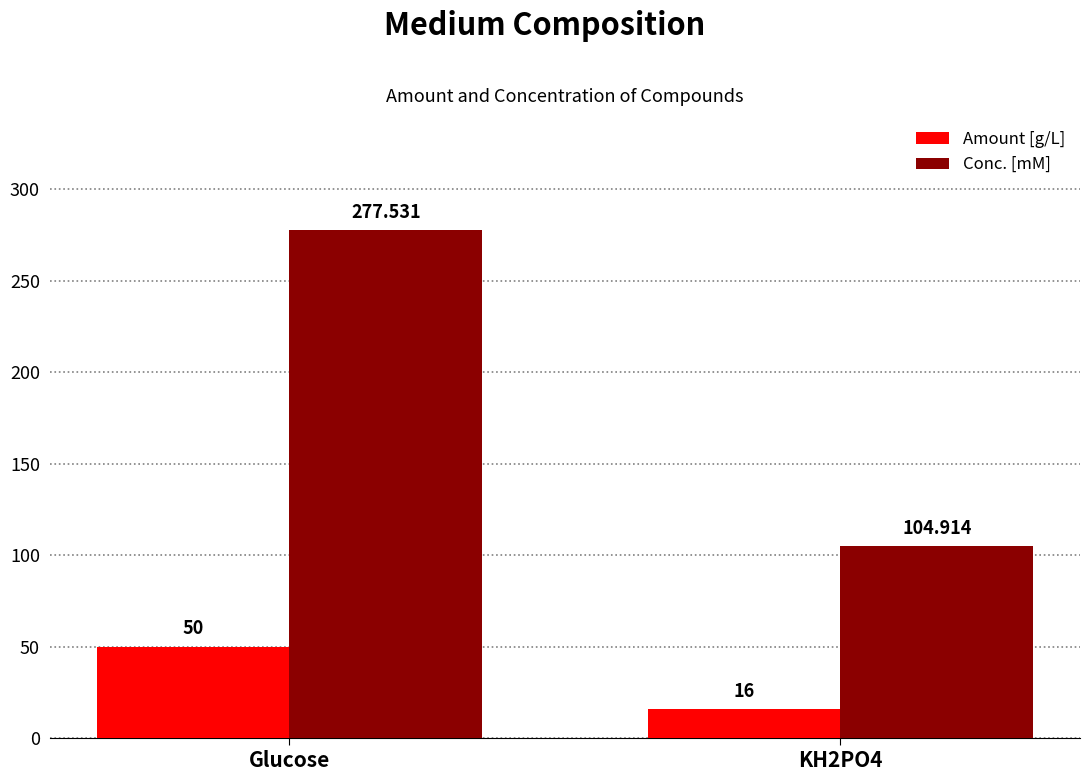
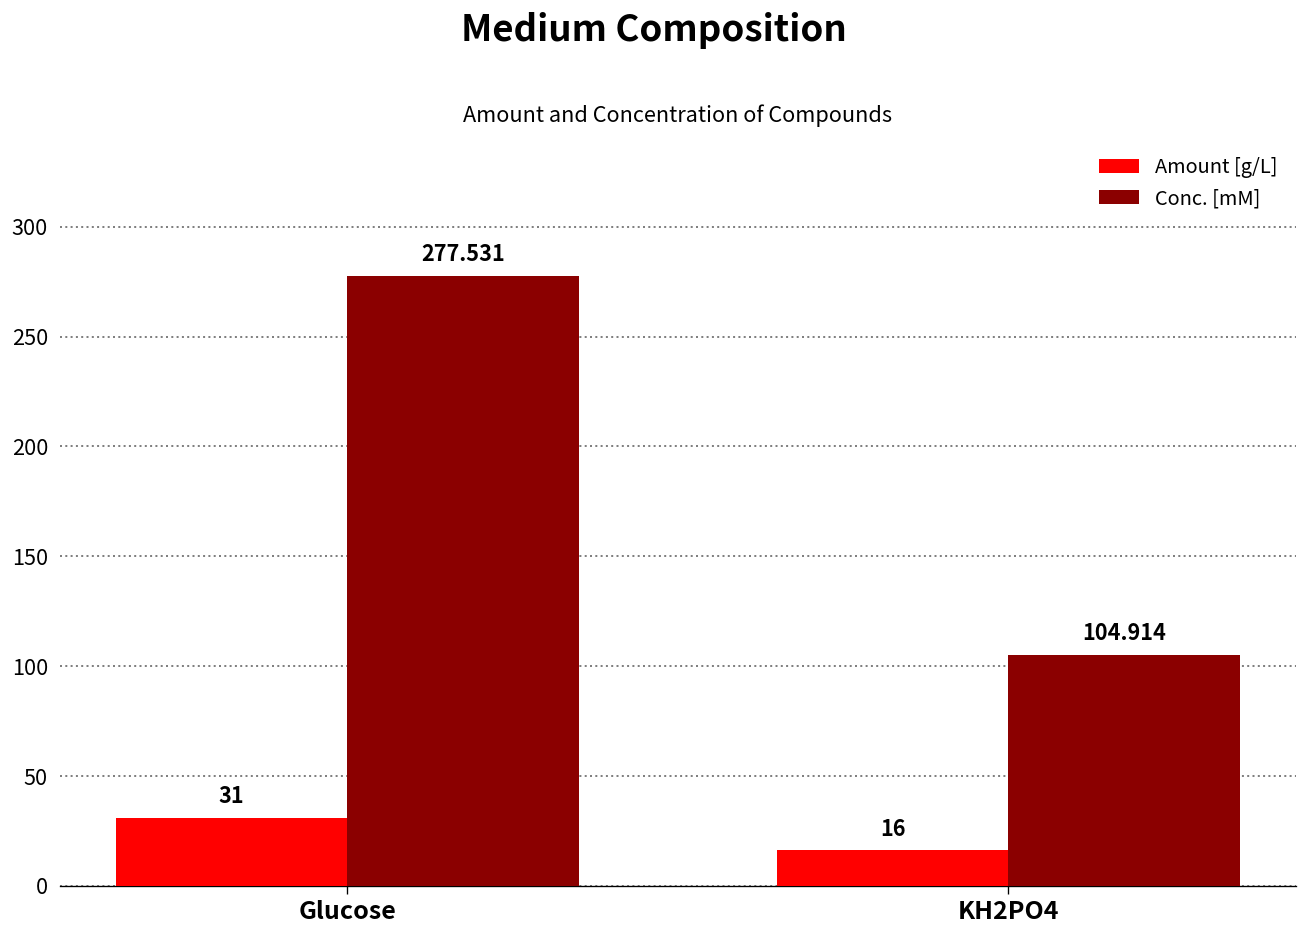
Amount [g/L], Glucose: 50 -> 31
